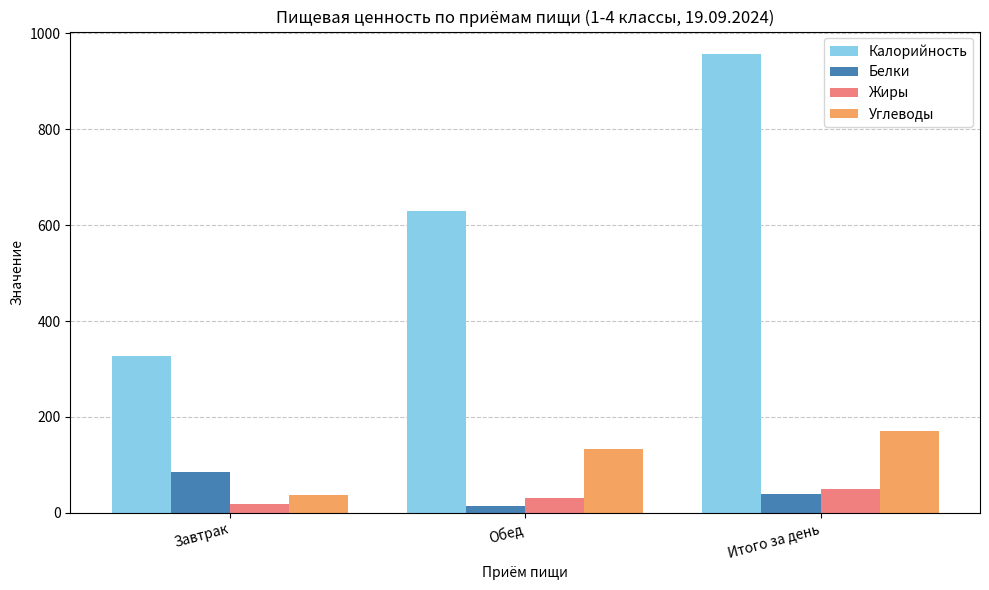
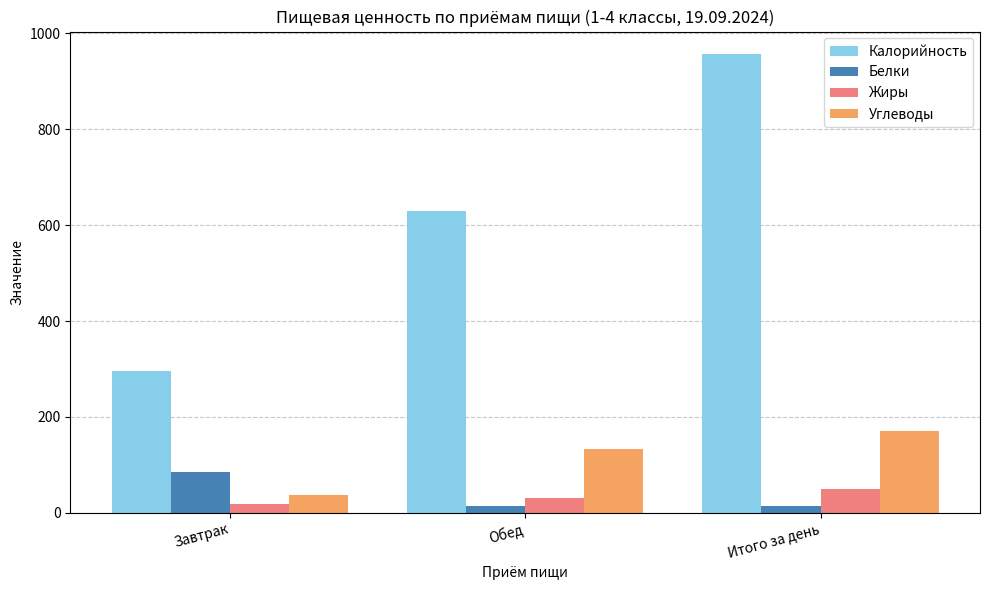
Калорийность, Завтрак: 330 -> 300
Белки, Итого за день: 40 -> 20
